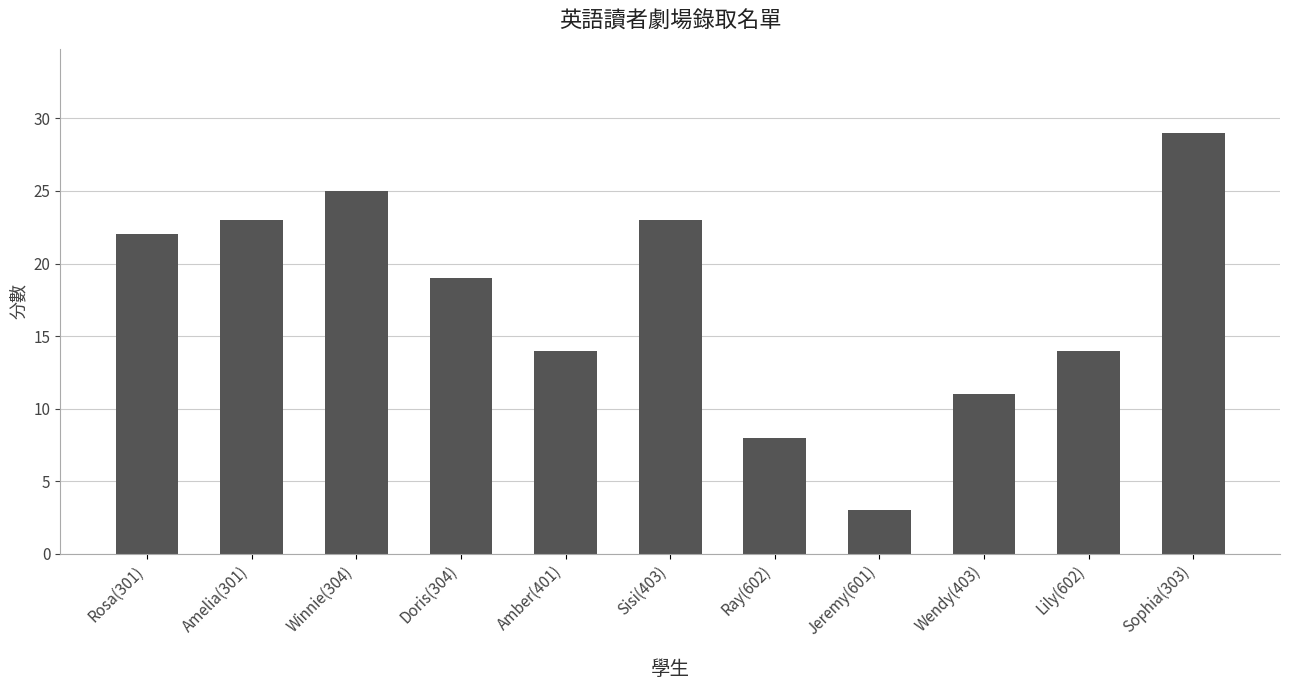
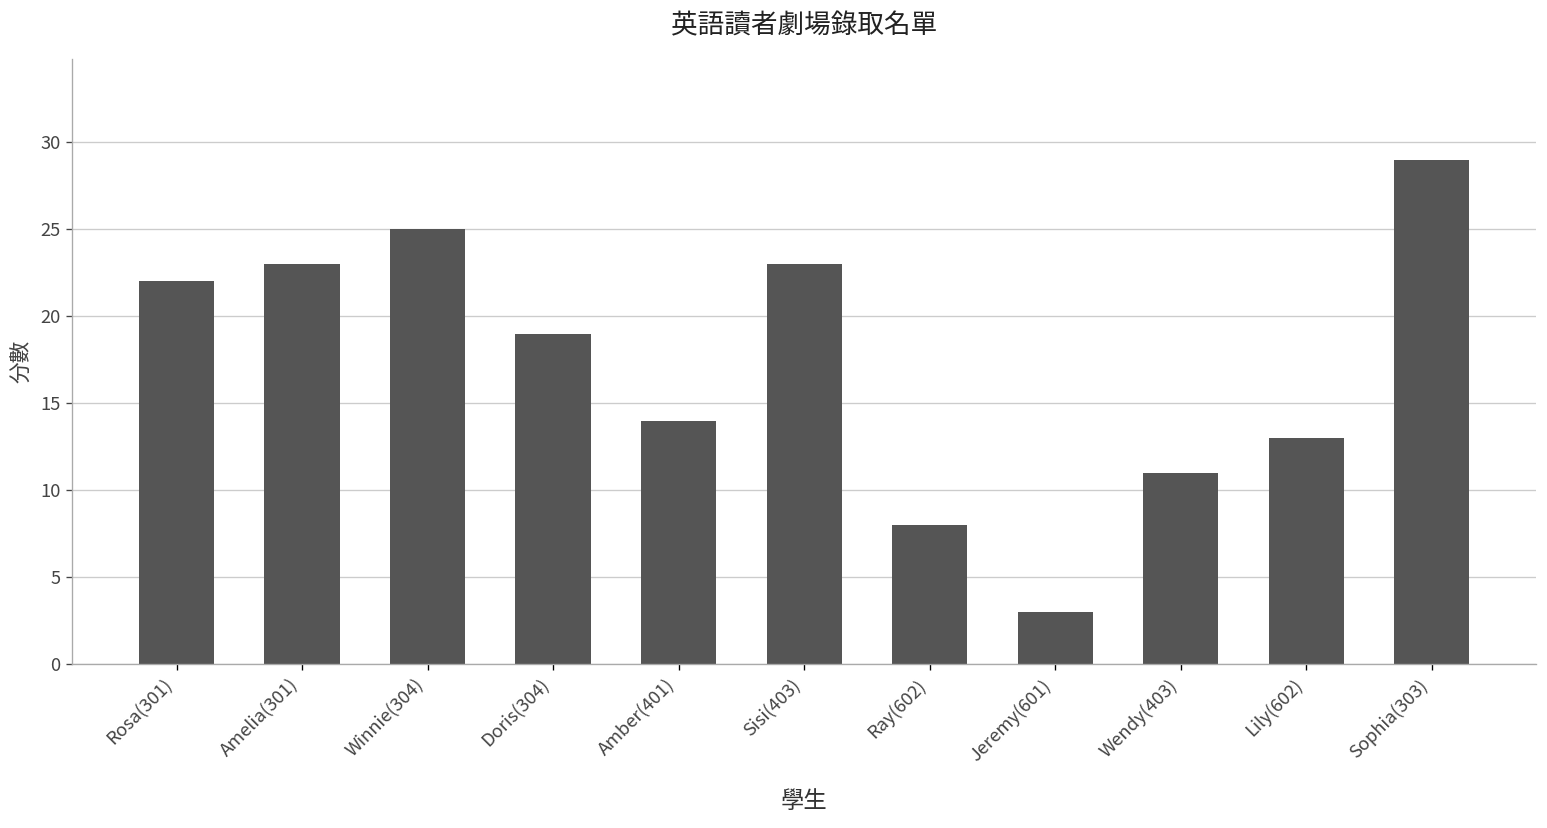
Lily(602): 14 -> 13
